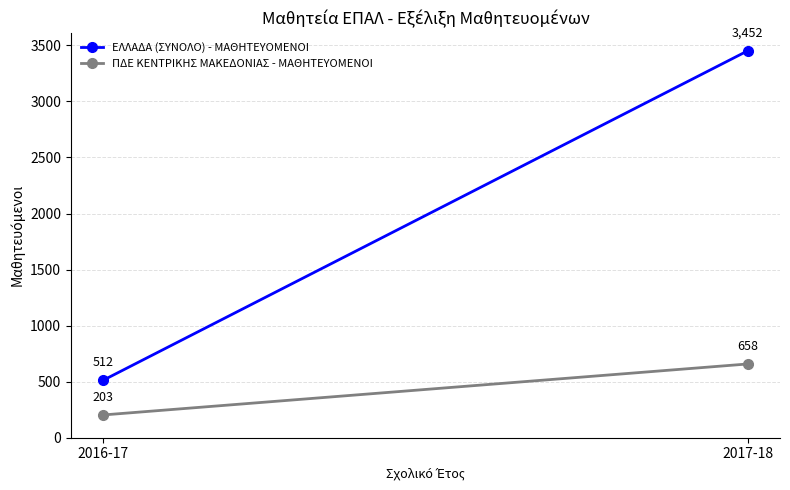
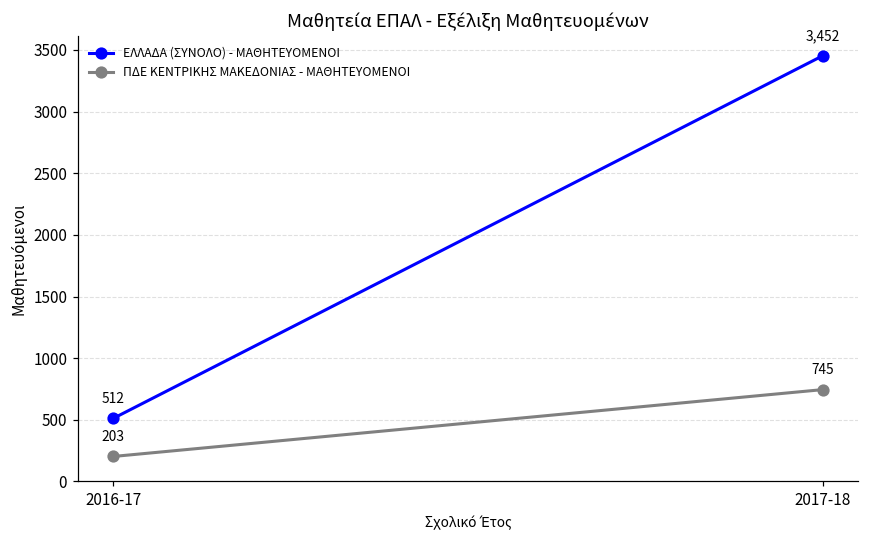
ΠΔΕ ΚΕΝΤΡΙΚΗΣ ΜΑΚΕΔΟΝΙΑΣ - ΜΑΘΗΤΕΥΟΜΕΝΟΙ, 2017-18: 658 -> 745
